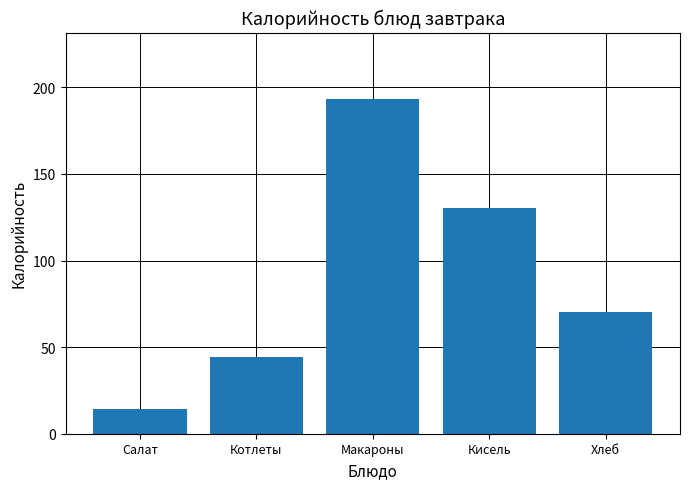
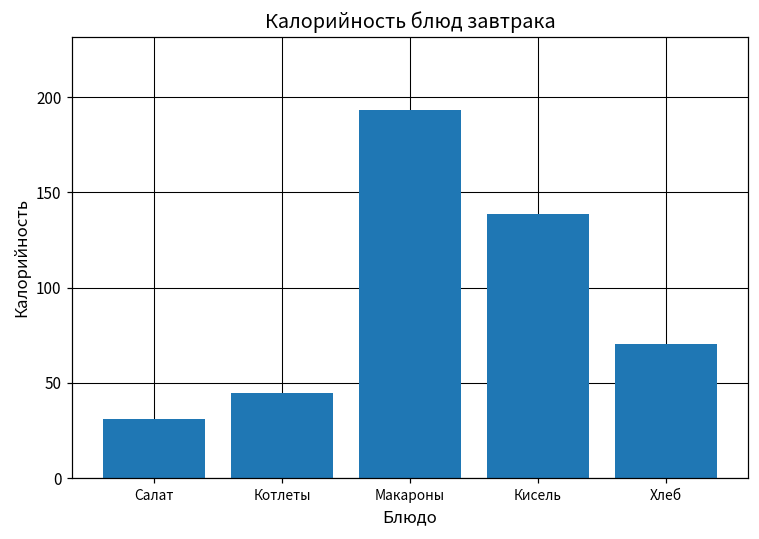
Салат: 14 -> 31
Кисель: 130 -> 139
